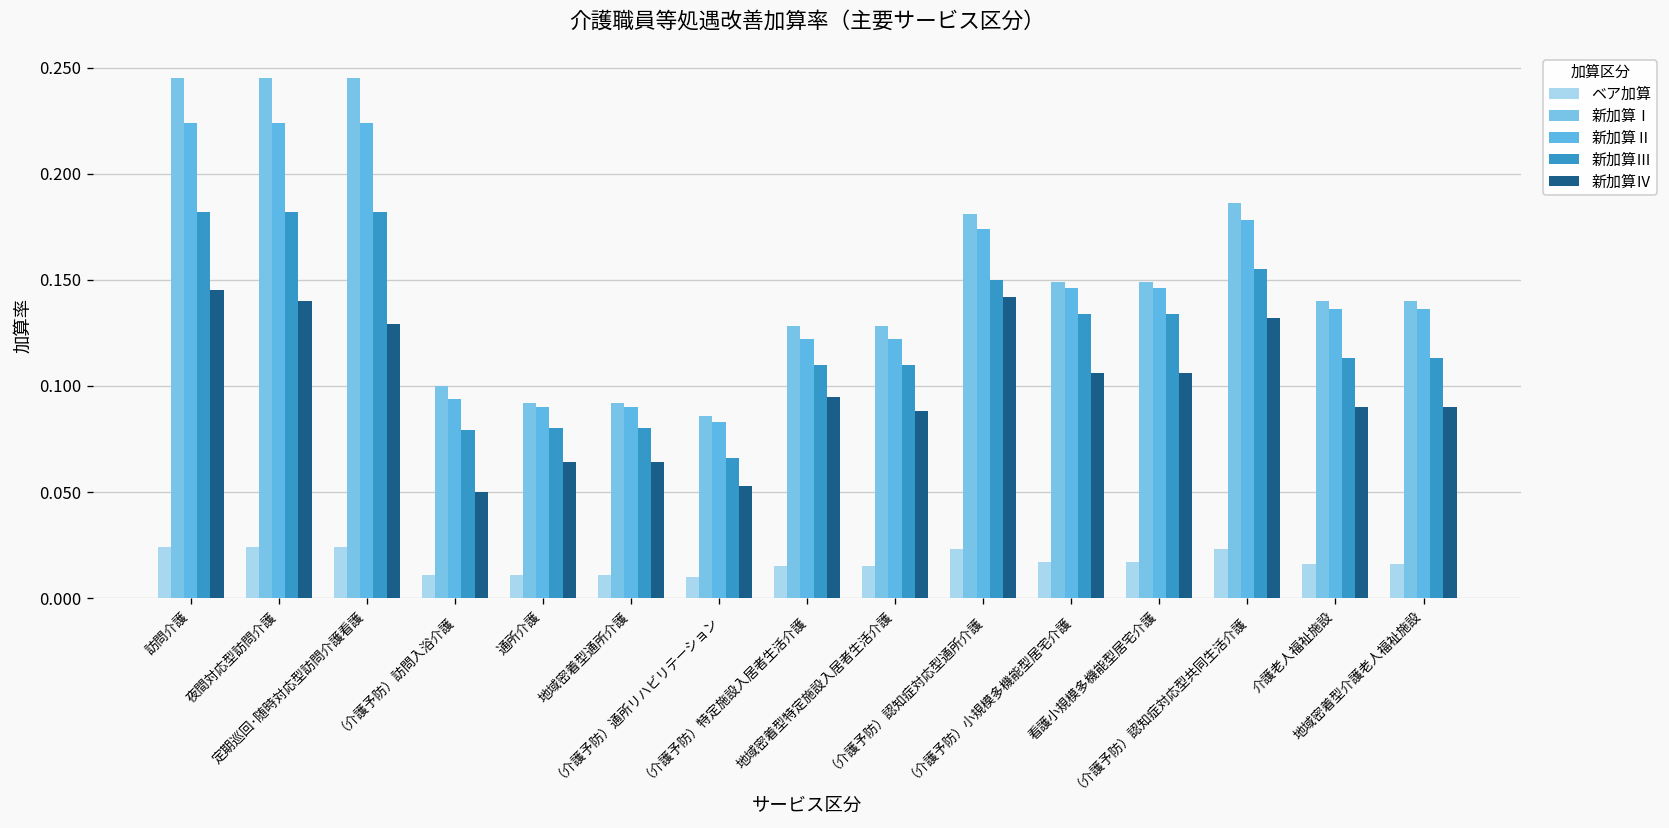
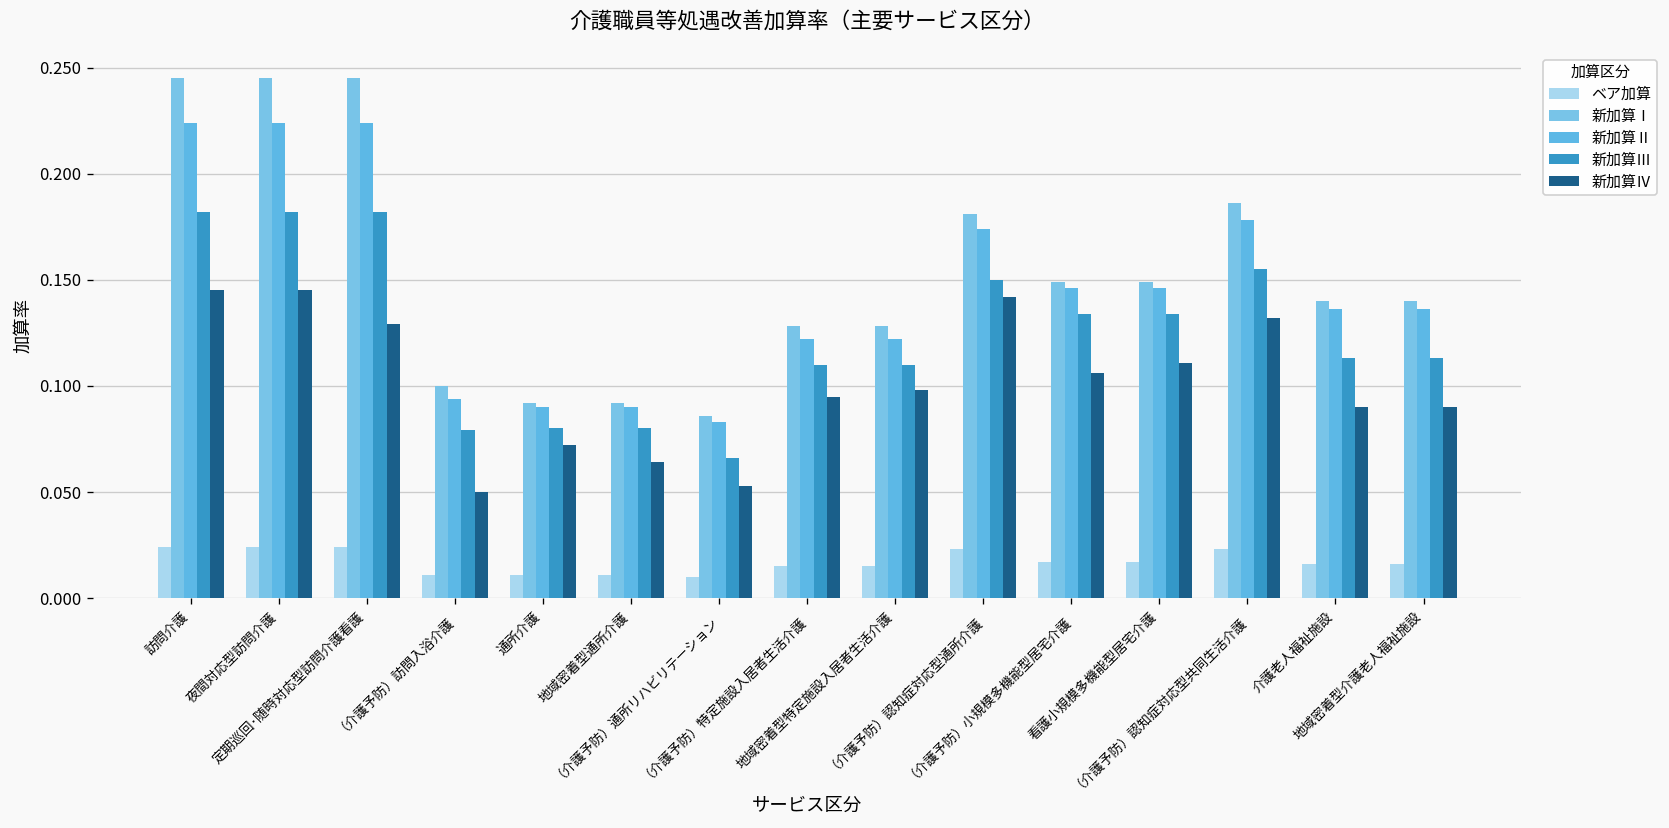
新加算Ⅳ, 夜間対応型訪問介護: 0.140 -> 0.145
新加算Ⅳ, 通所介護: 0.064 -> 0.072
新加算Ⅳ, 地域密着型特定施設入居者生活介護: 0.088 -> 0.098
新加算Ⅳ, 看護小規模多機能型居宅介護: 0.106 -> 0.111
